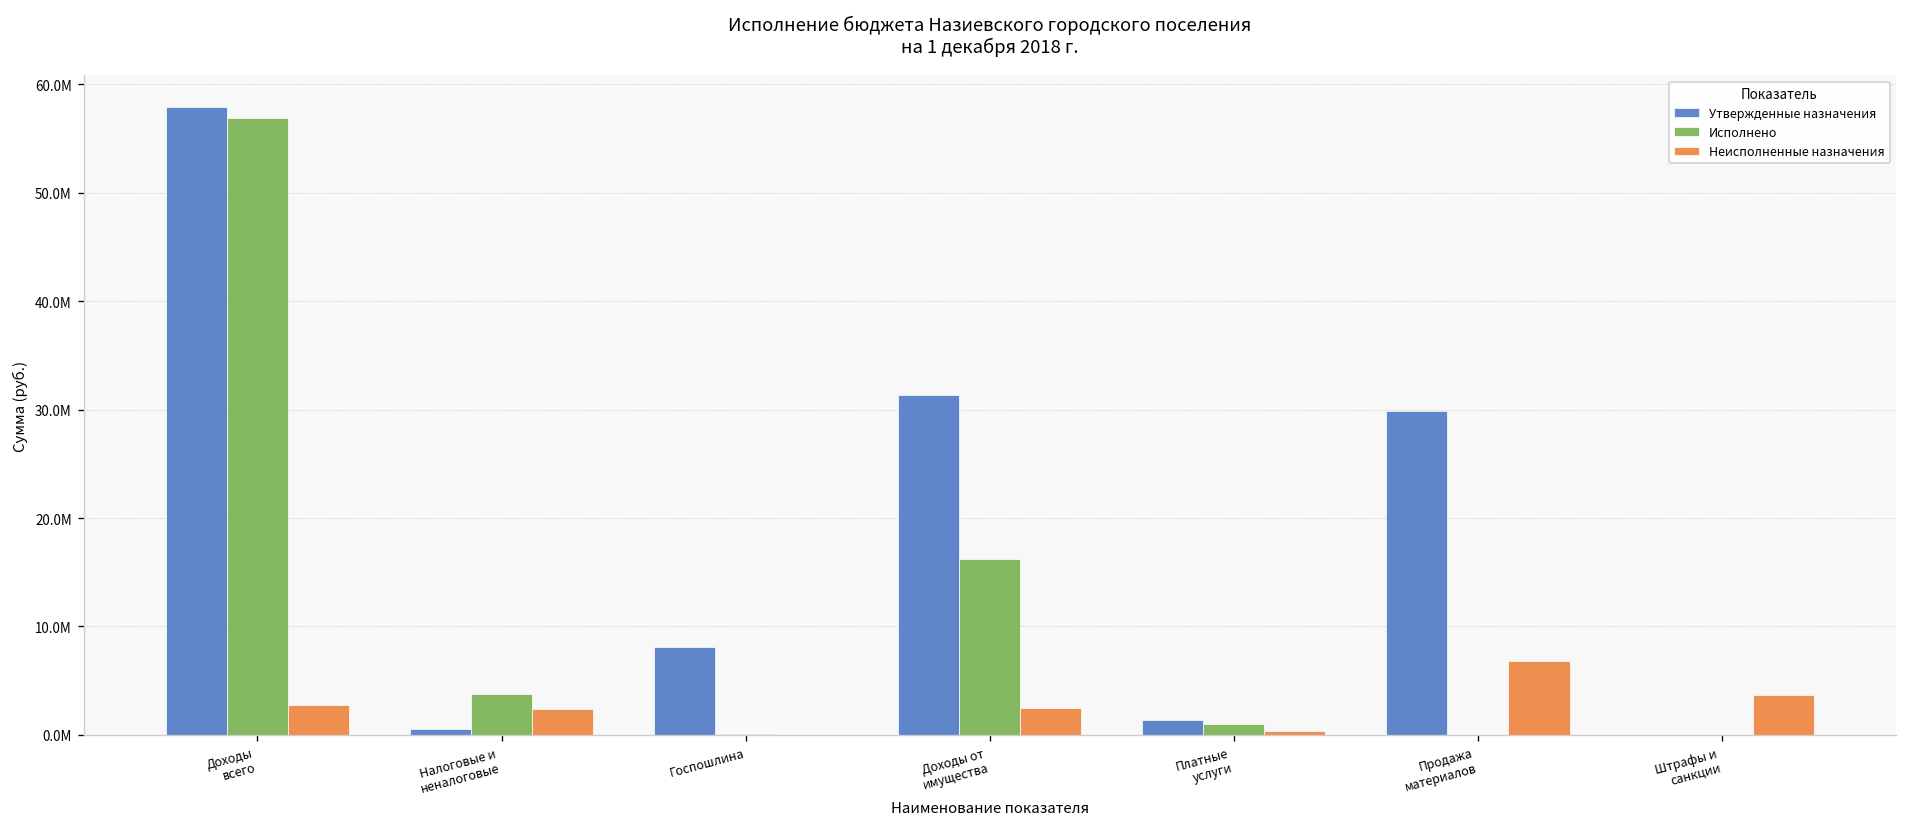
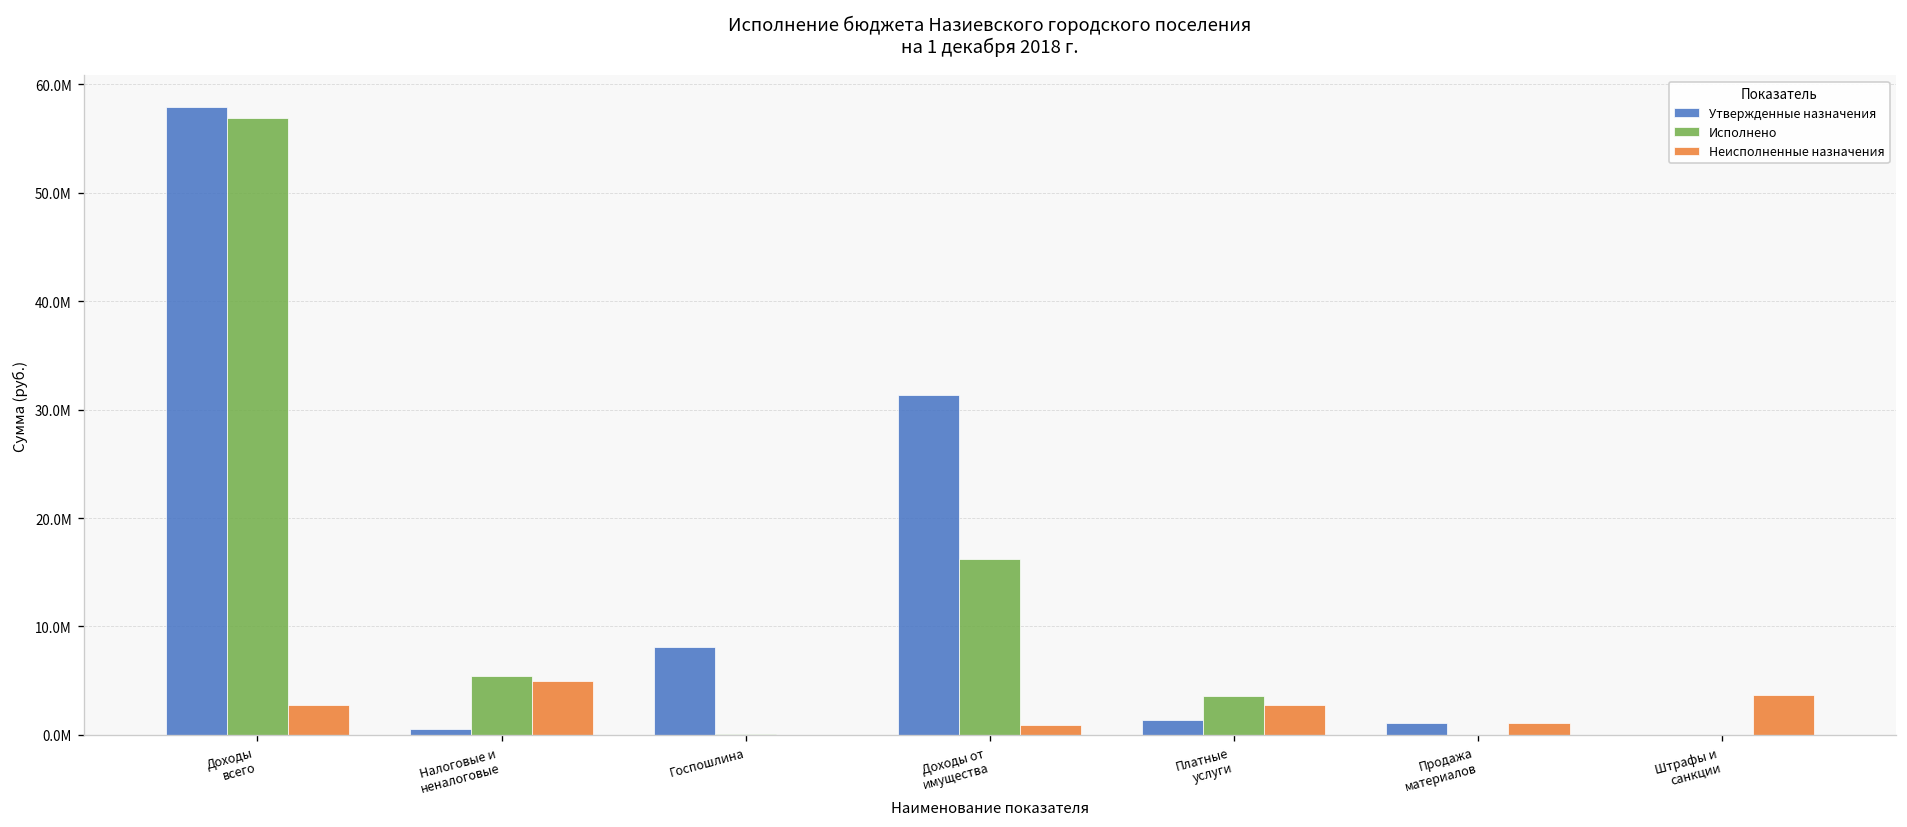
Исполнено, Налоговые и неналоговые: 4000000 -> 5000000
Неисполненные назначения, Налоговые и неналоговые: 2000000 -> 5000000
Неисполненные назначения, Доходы от имущества: 2000000 -> 1000000
Исполнено, Платные услуги: 1000000 -> 4000000
Неисполненные назначения, Платные услуги: 0 -> 3000000
Утвержденные назначения, Продажа материалов: 30000000 -> 1000000
Неисполненные назначения, Продажа материалов: 7000000 -> 1000000
